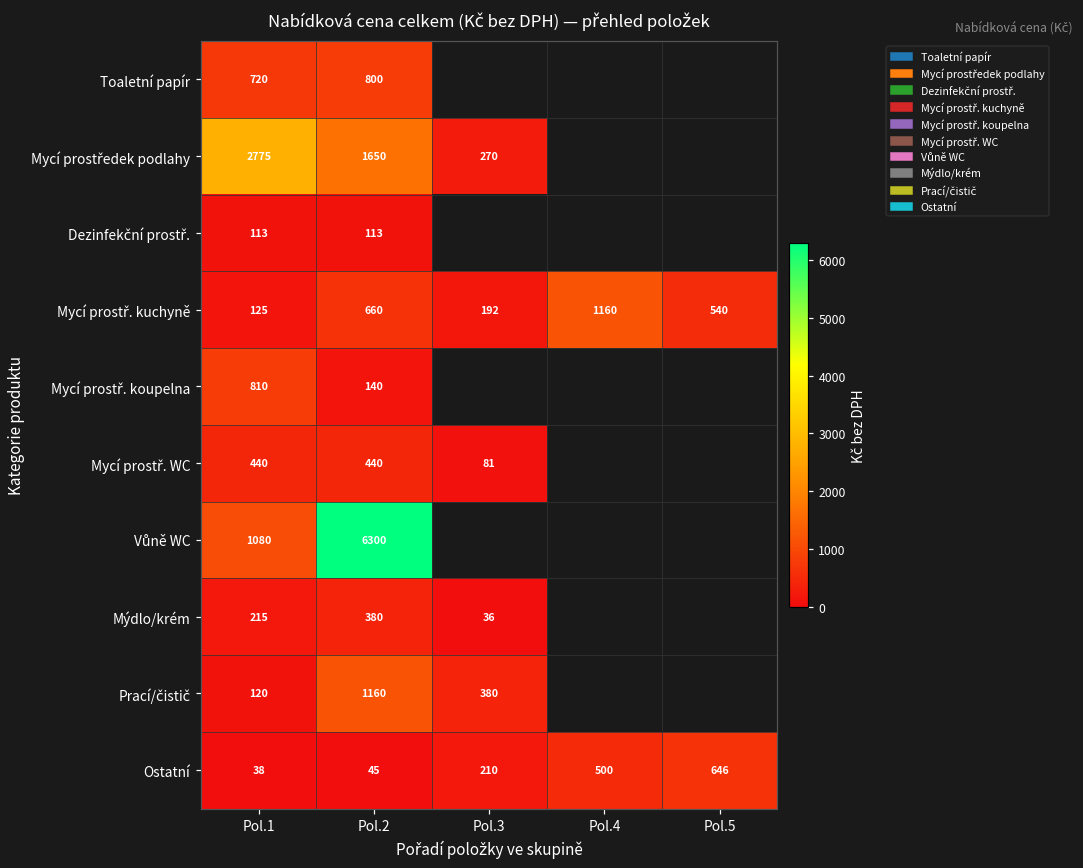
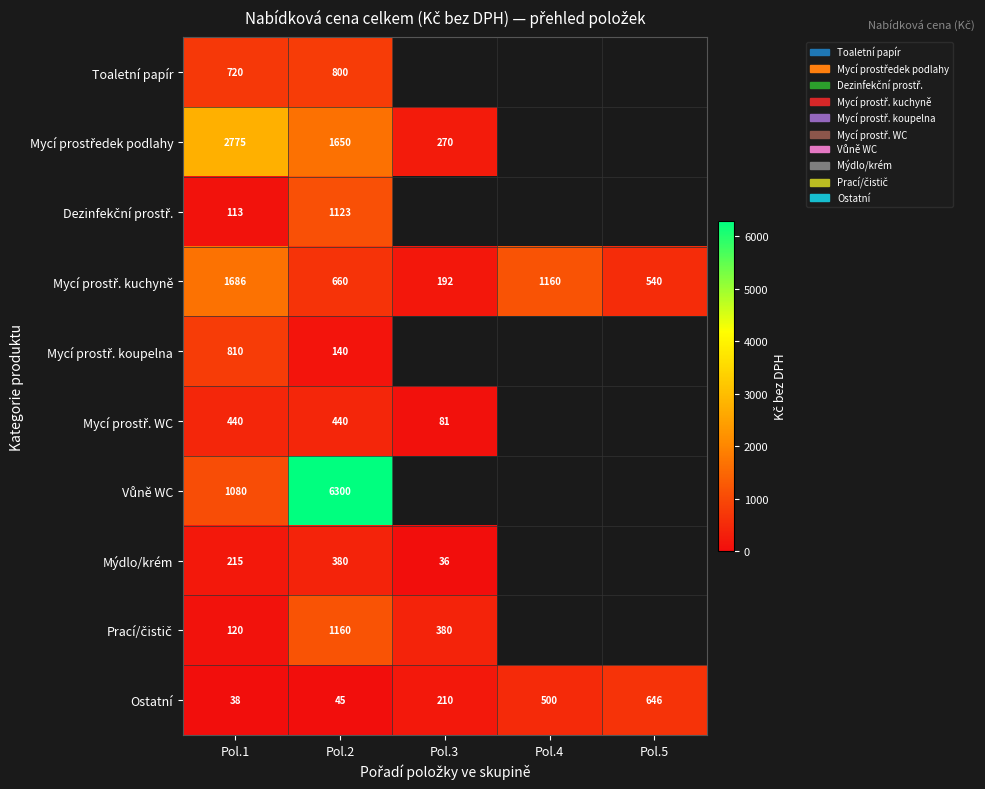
Dezinfekční prostř., Pol.2: 113 -> 1123
Mycí prostř. kuchyně, Pol.1: 125 -> 1686
